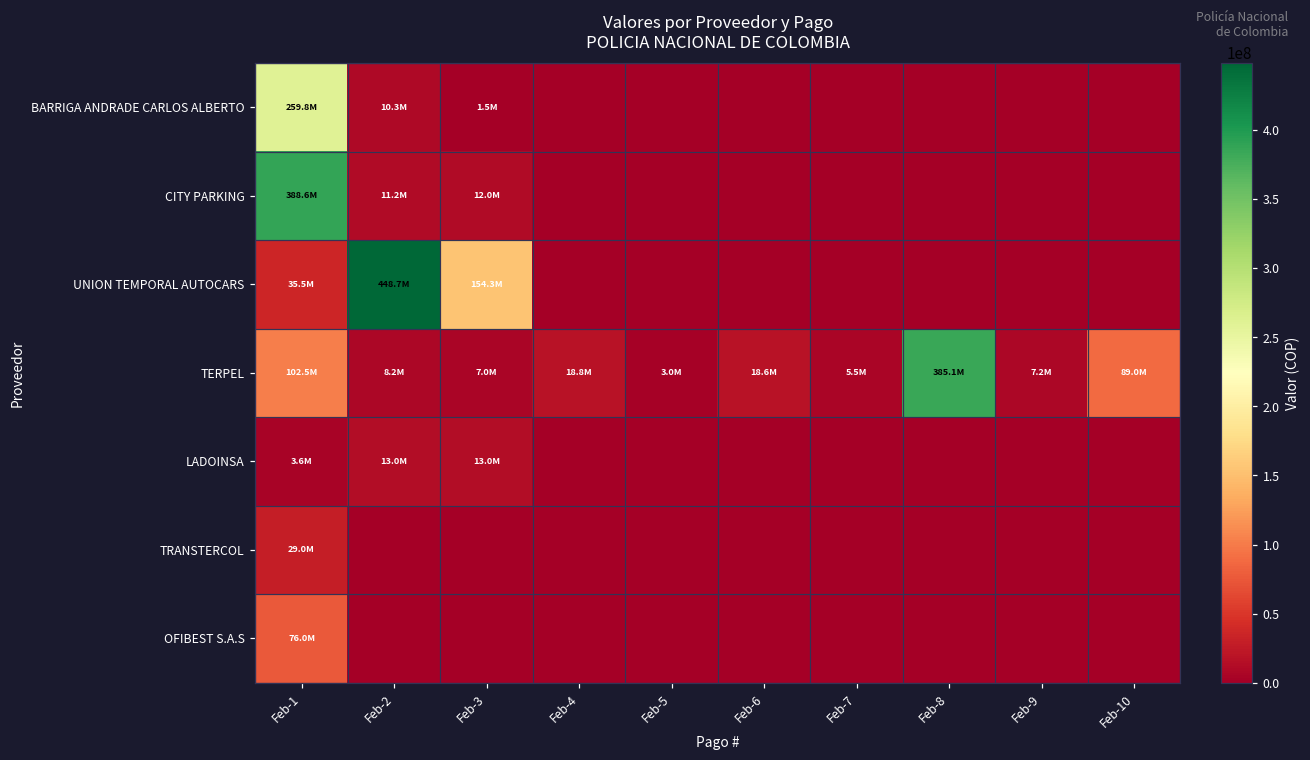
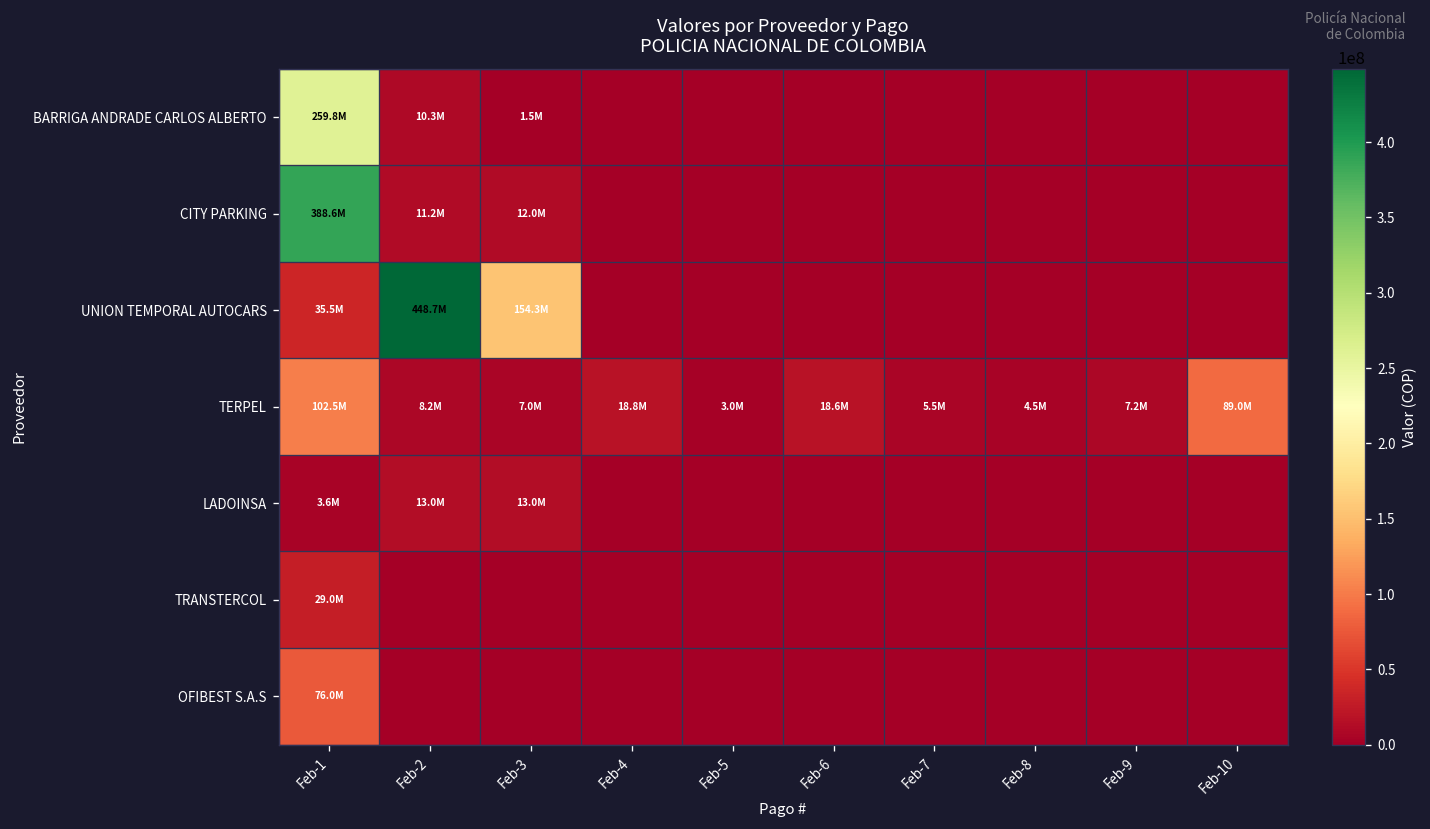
TERPEL, Feb-8: 385.1M -> 4.5M
